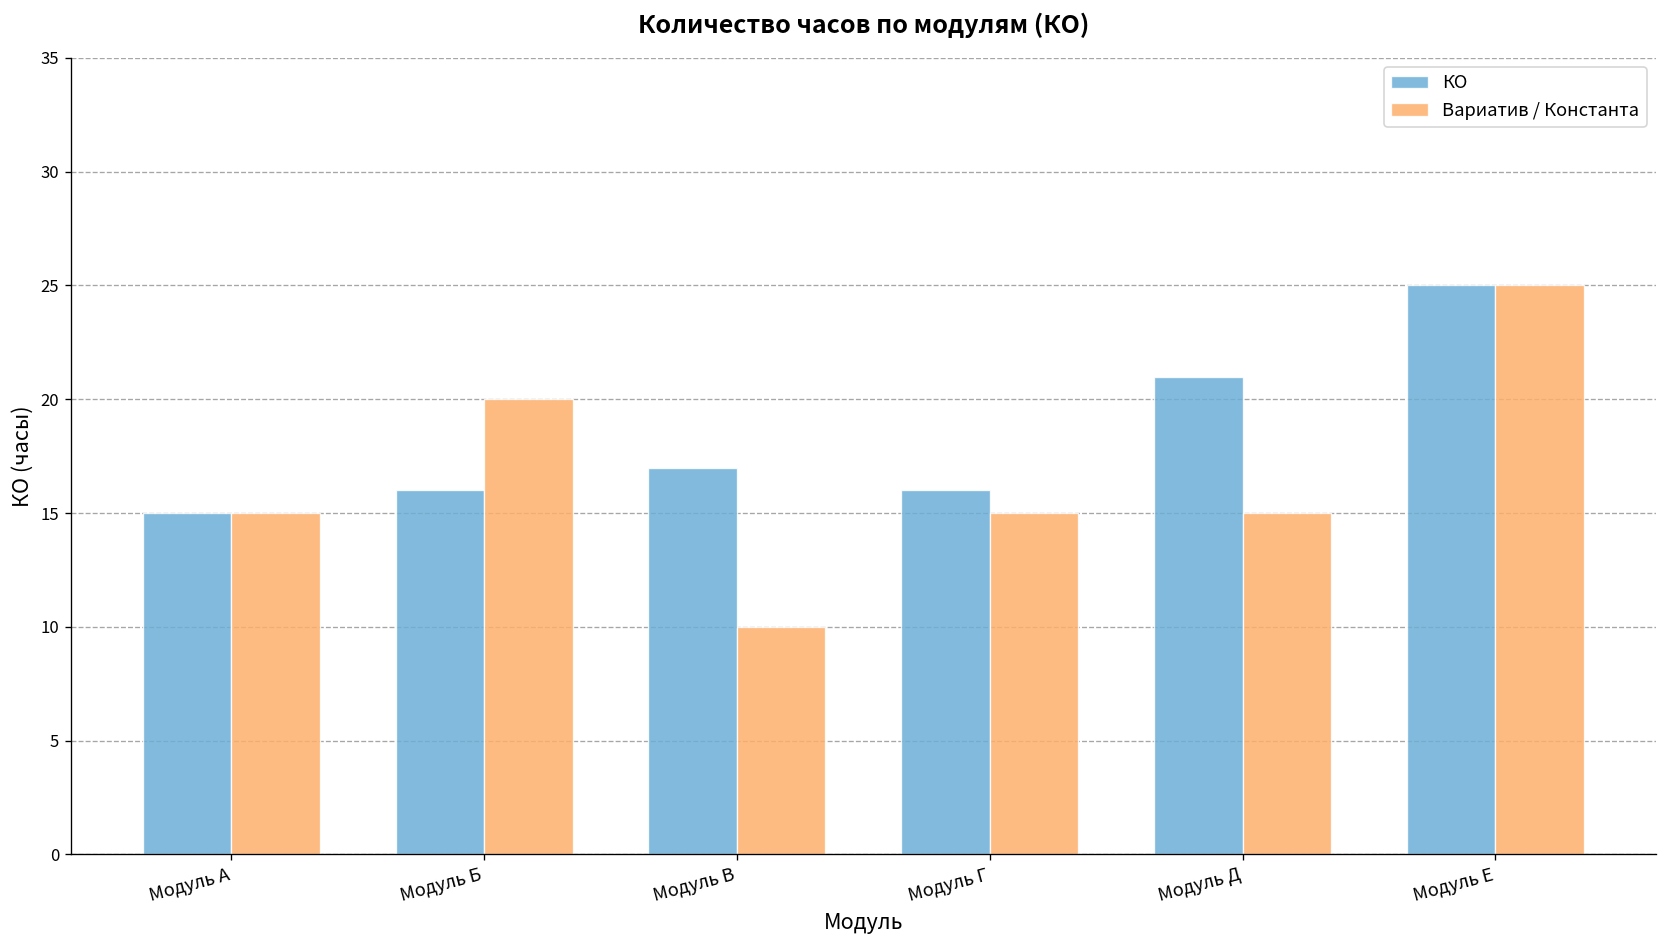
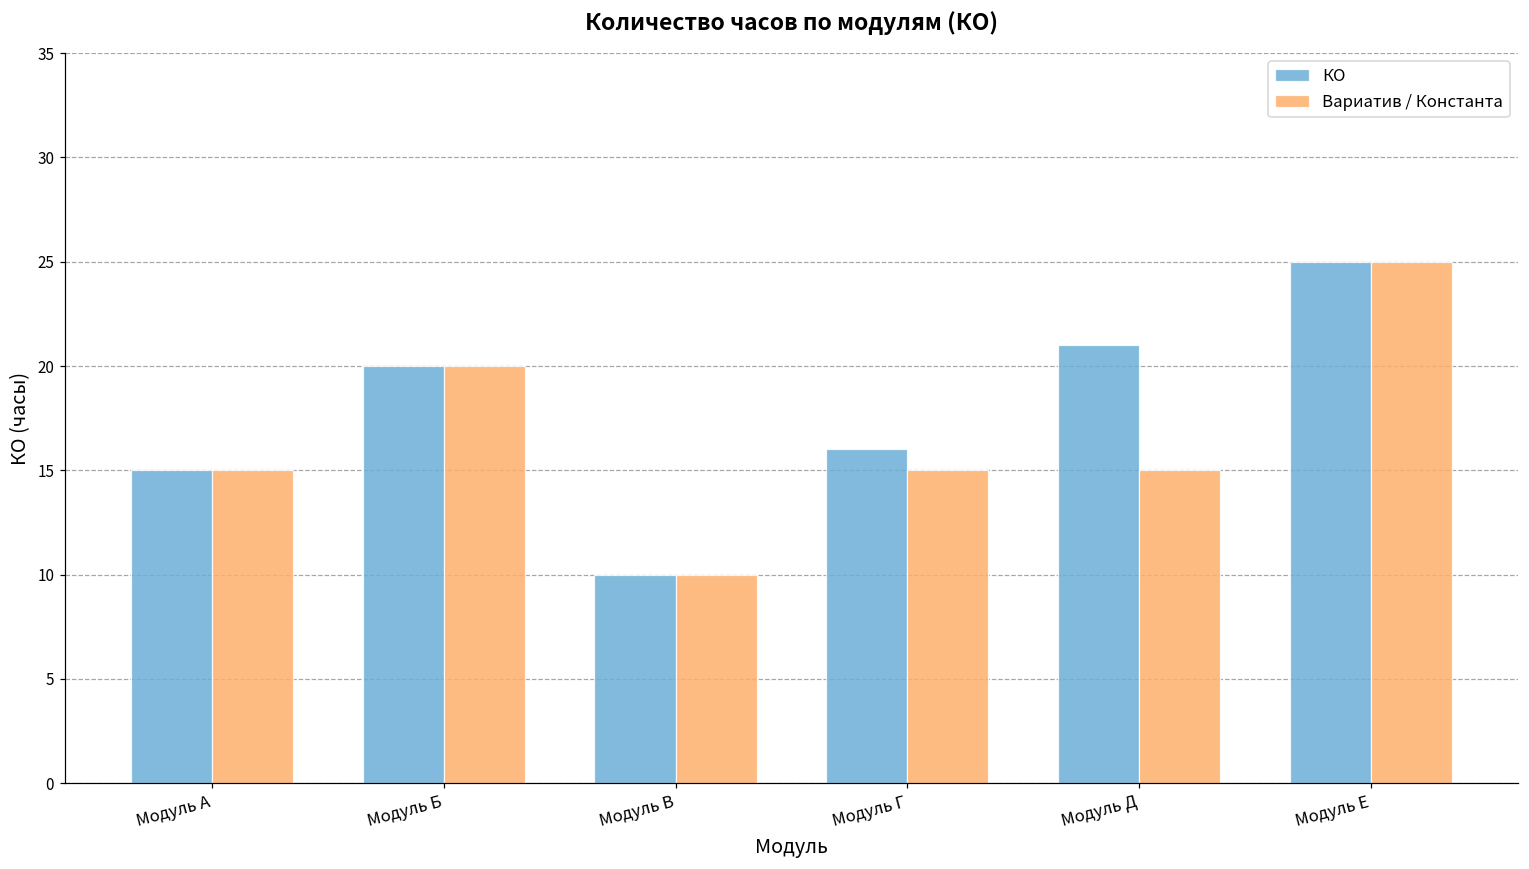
КО, Модуль Б: 16 -> 20
КО, Модуль В: 17 -> 10
